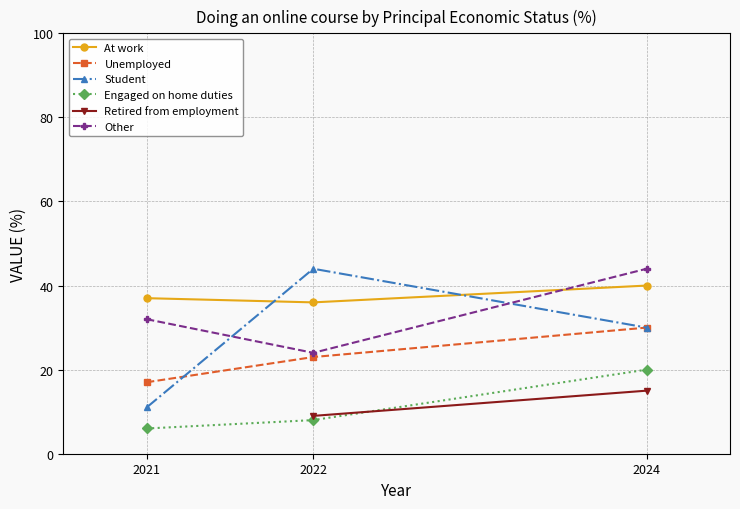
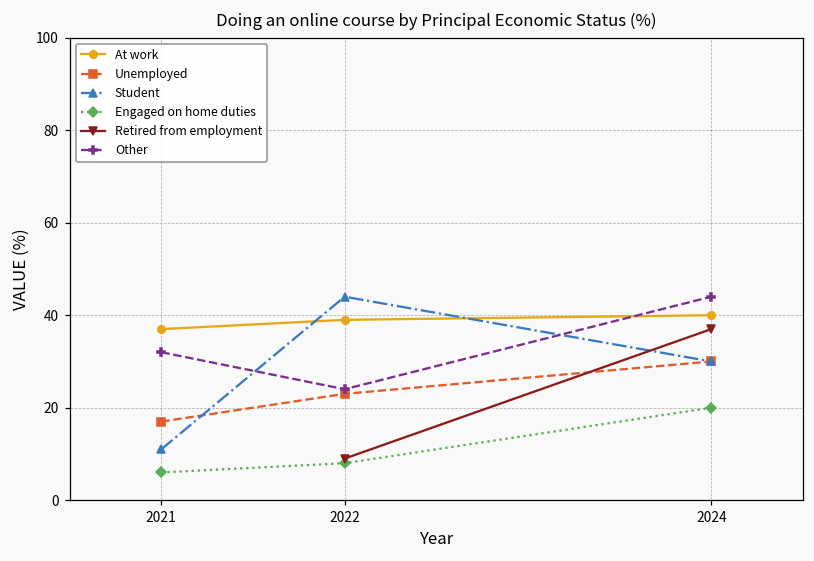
At work, 2022: 36 -> 39
Retired from employment, 2024: 15 -> 37
